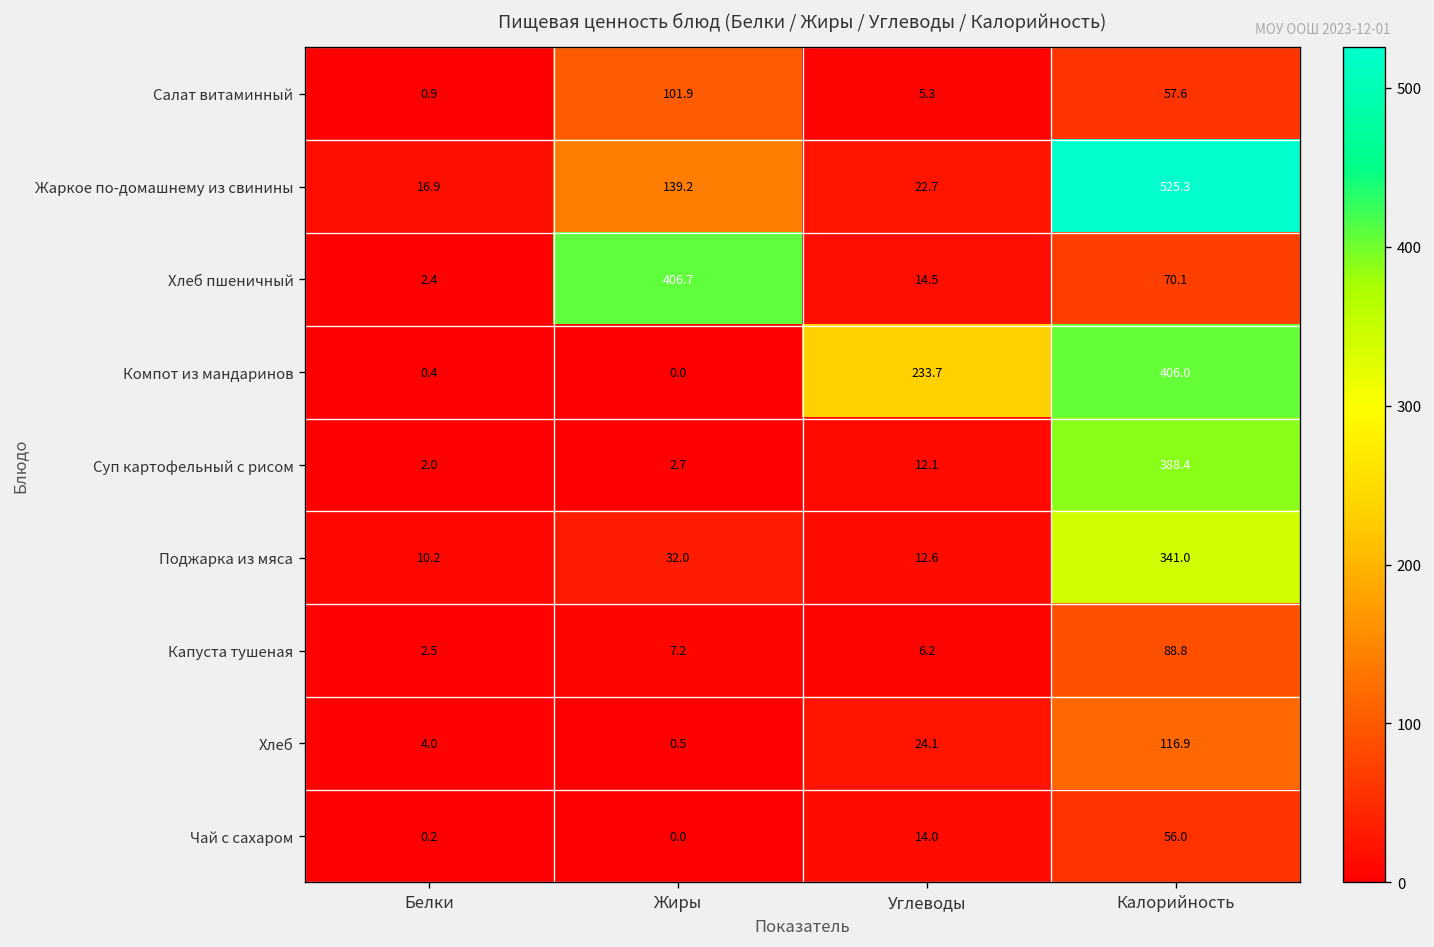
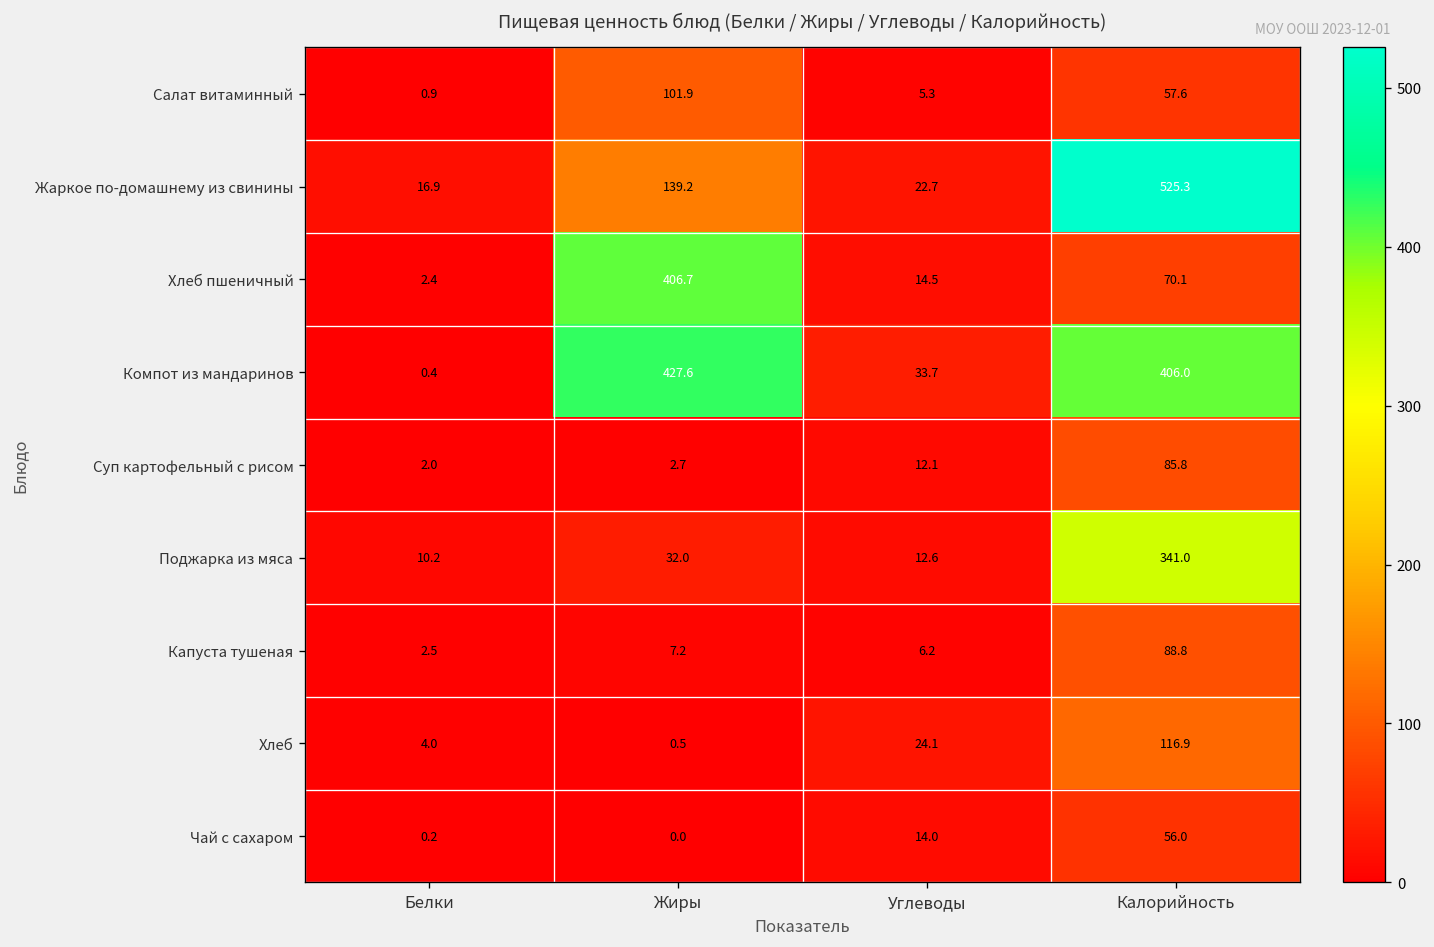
Компот из мандаринов, Жиры: 0.0 -> 427.6
Компот из мандаринов, Углеводы: 233.7 -> 33.7
Суп картофельный с рисом, Калорийность: 388.4 -> 85.8
